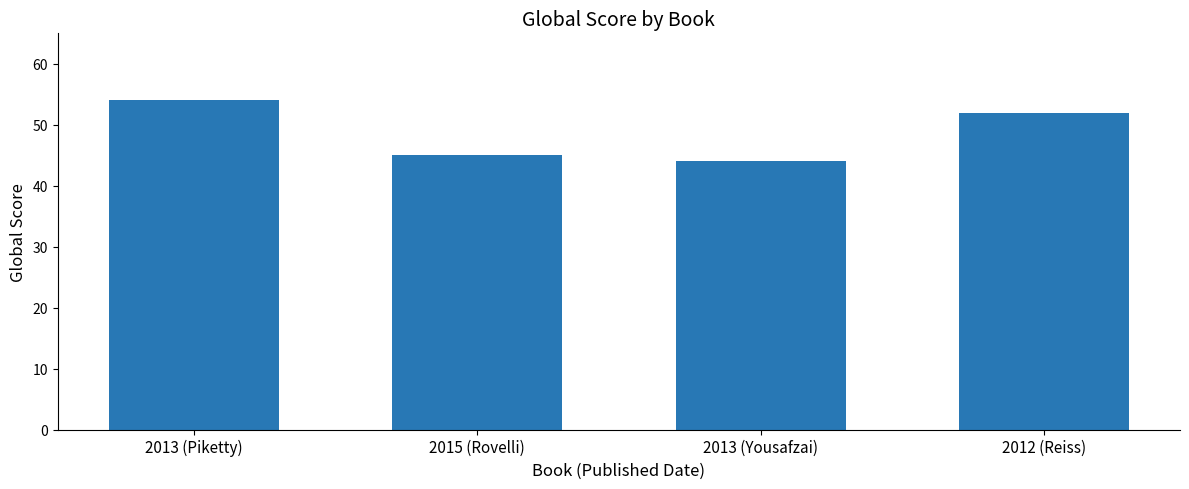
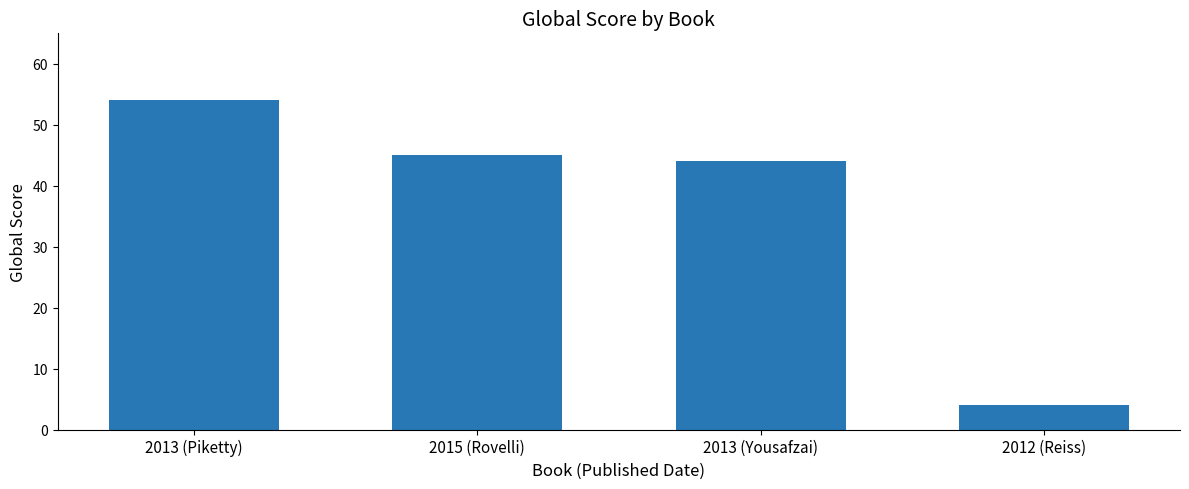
2012 (Reiss): 52 -> 4
